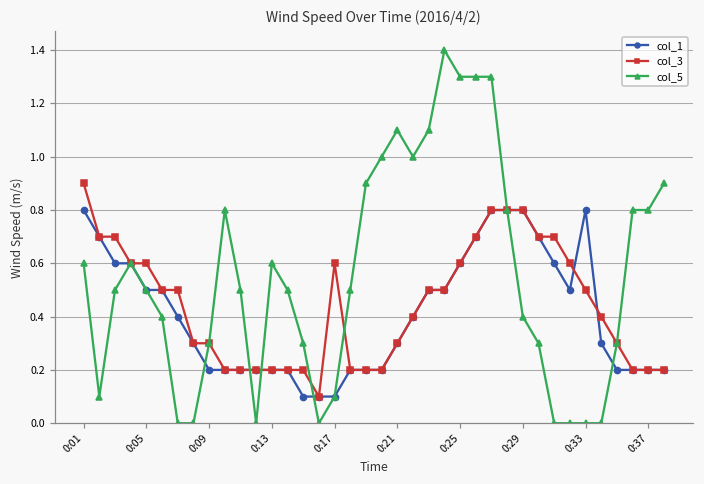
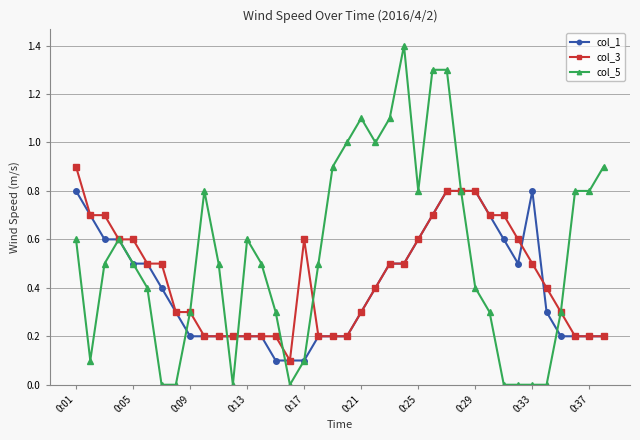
col_5, 0:25: 1.3 -> 0.8
